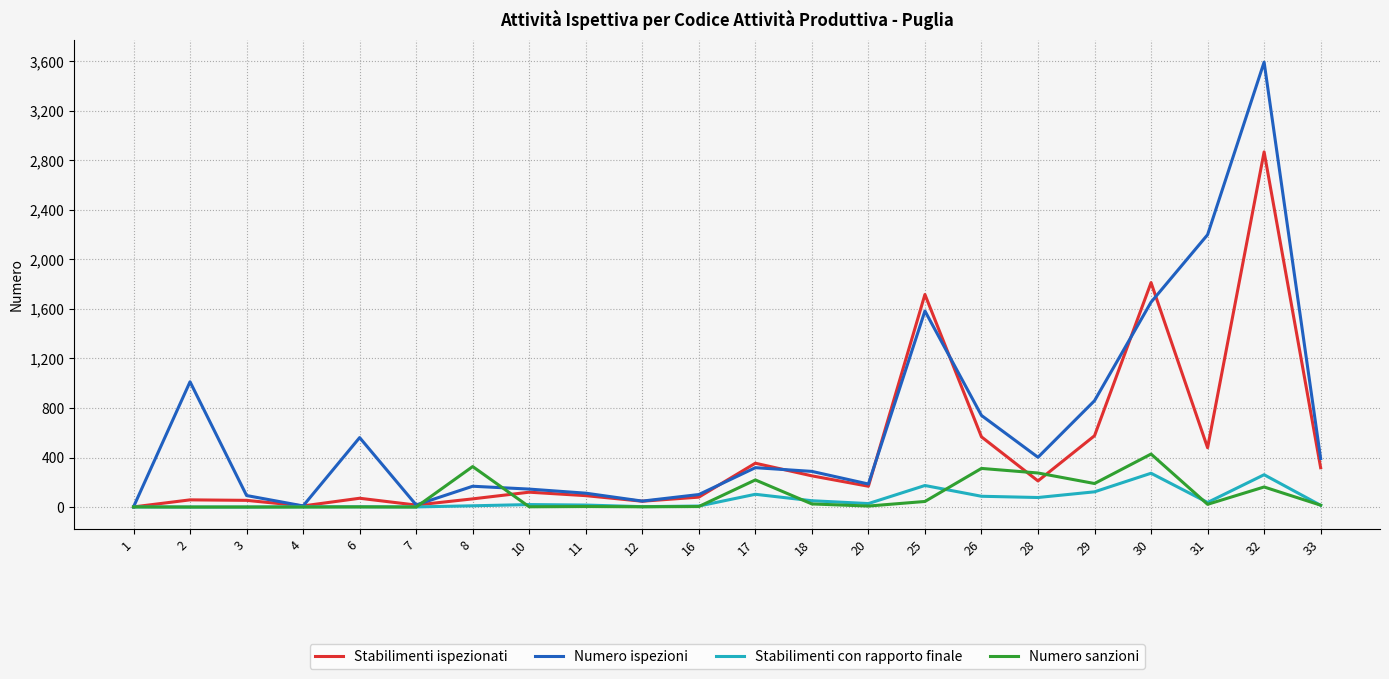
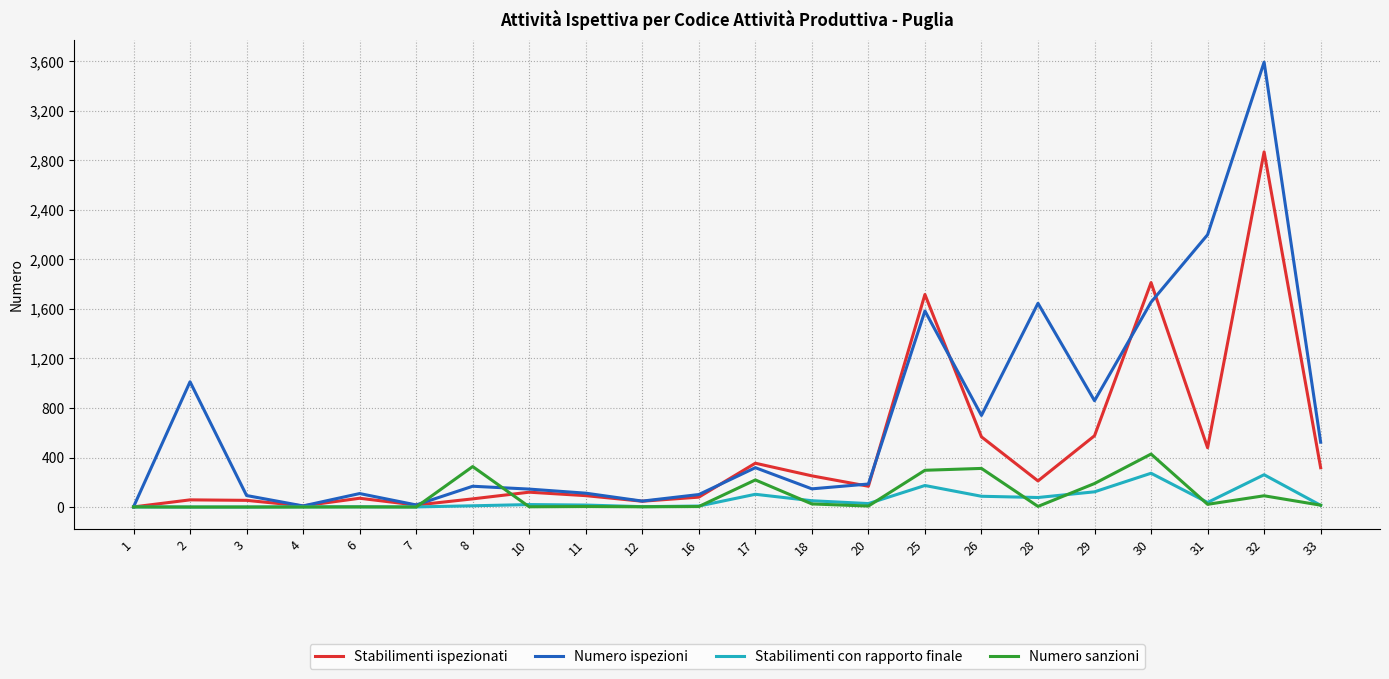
Numero ispezioni, 6: 560 -> 110
Numero ispezioni, 18: 290 -> 150
Numero sanzioni, 25: 50 -> 300
Numero ispezioni, 28: 400 -> 1,650
Numero sanzioni, 28: 280 -> 10
Numero sanzioni, 32: 160 -> 90
Numero ispezioni, 33: 390 -> 520
